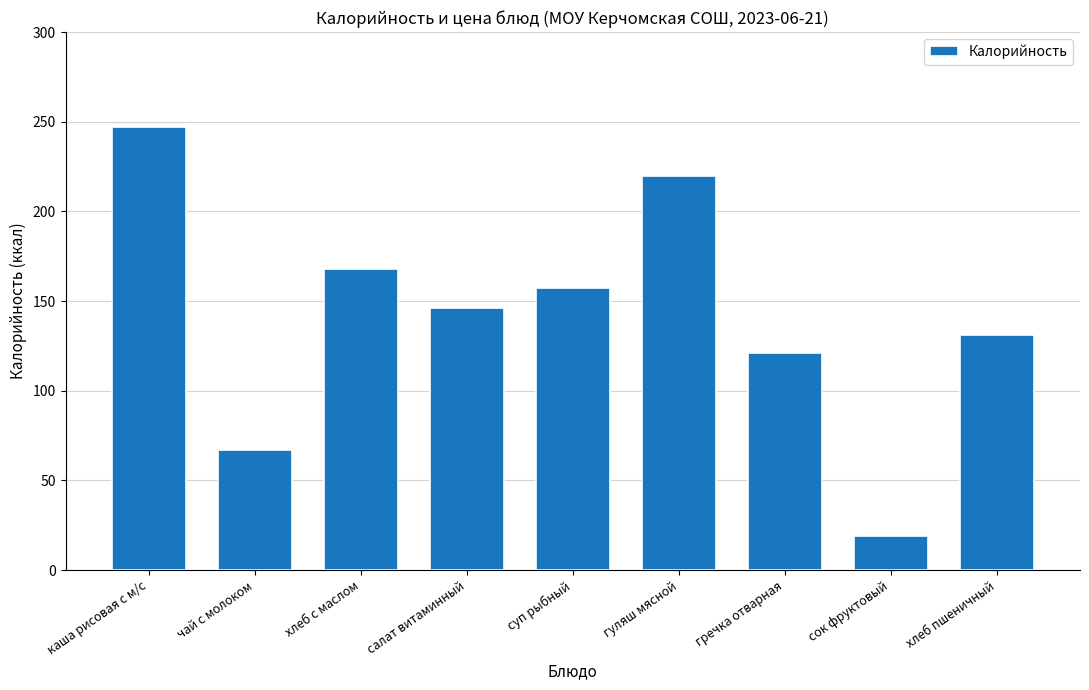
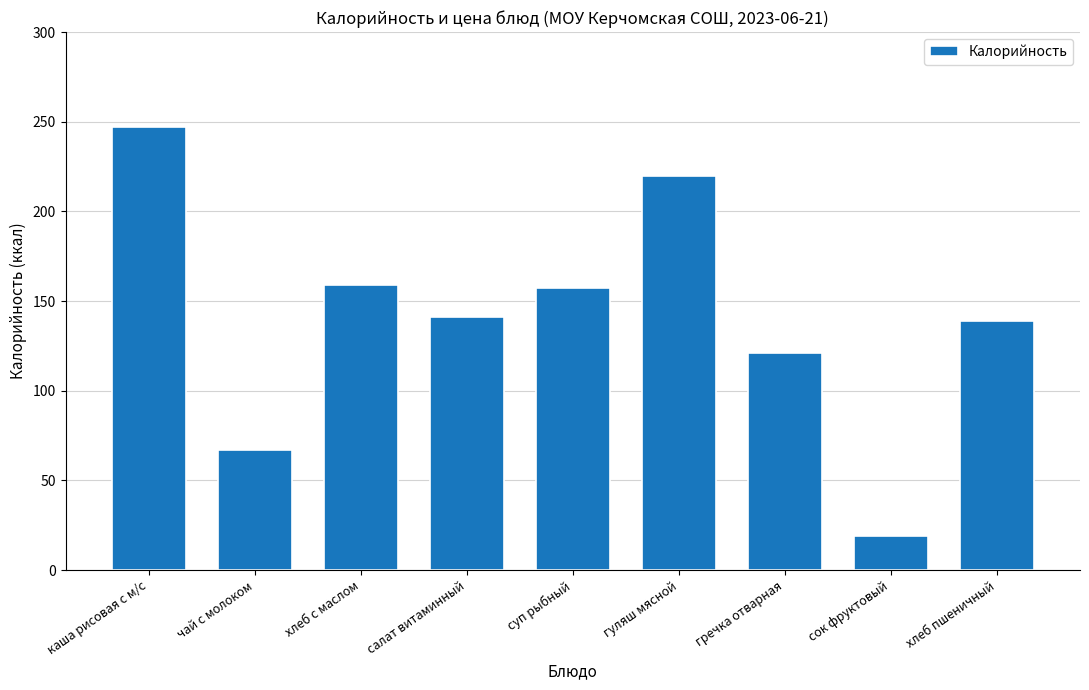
хлеб с маслом: 168 -> 159
салат витаминный: 146 -> 141
хлеб пшеничный: 131 -> 139
